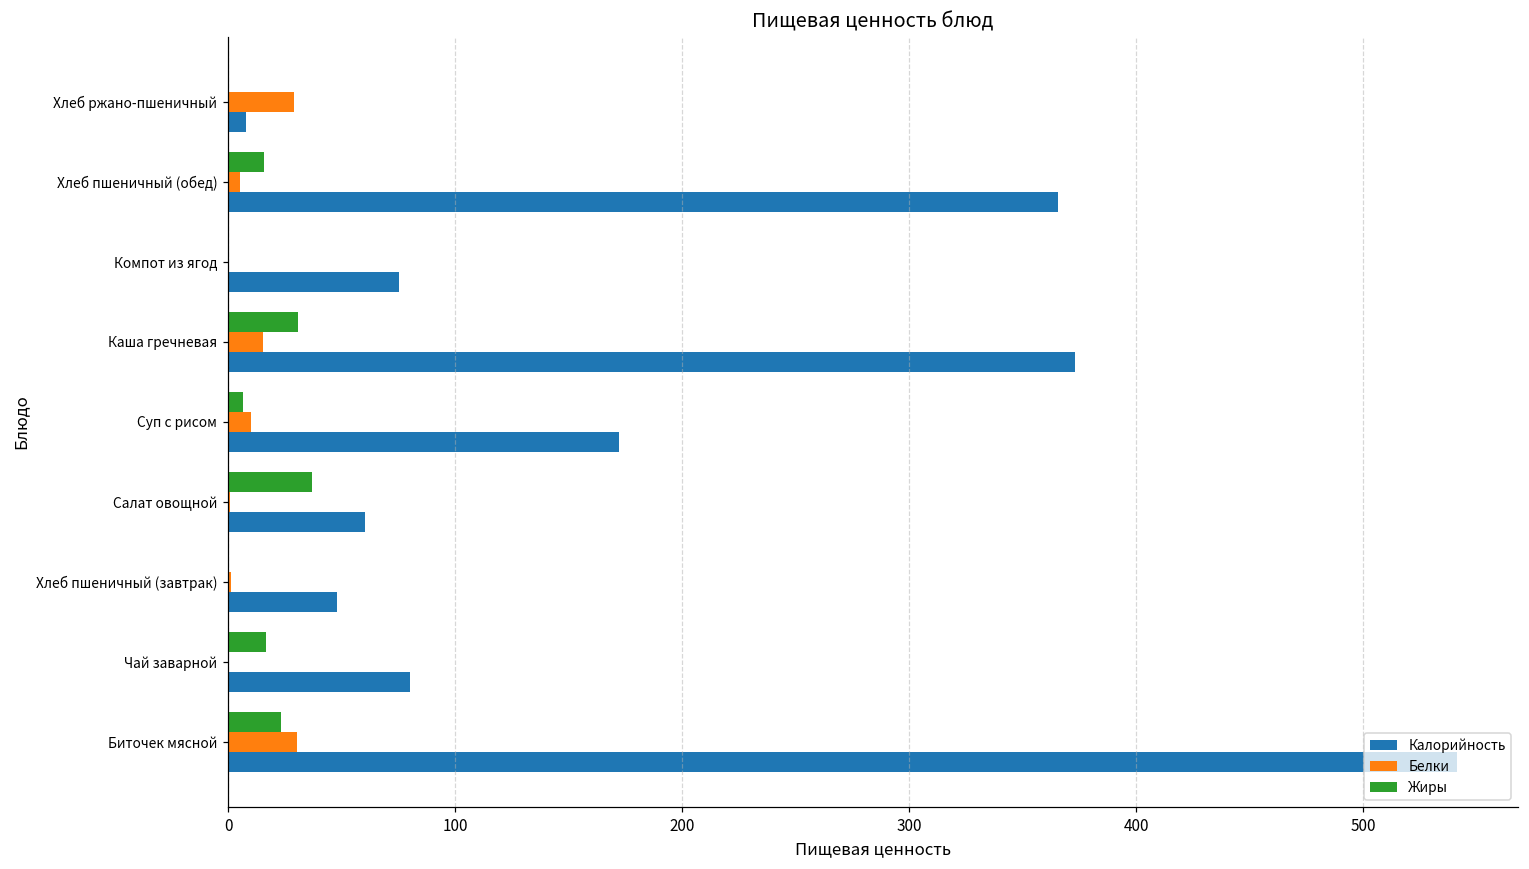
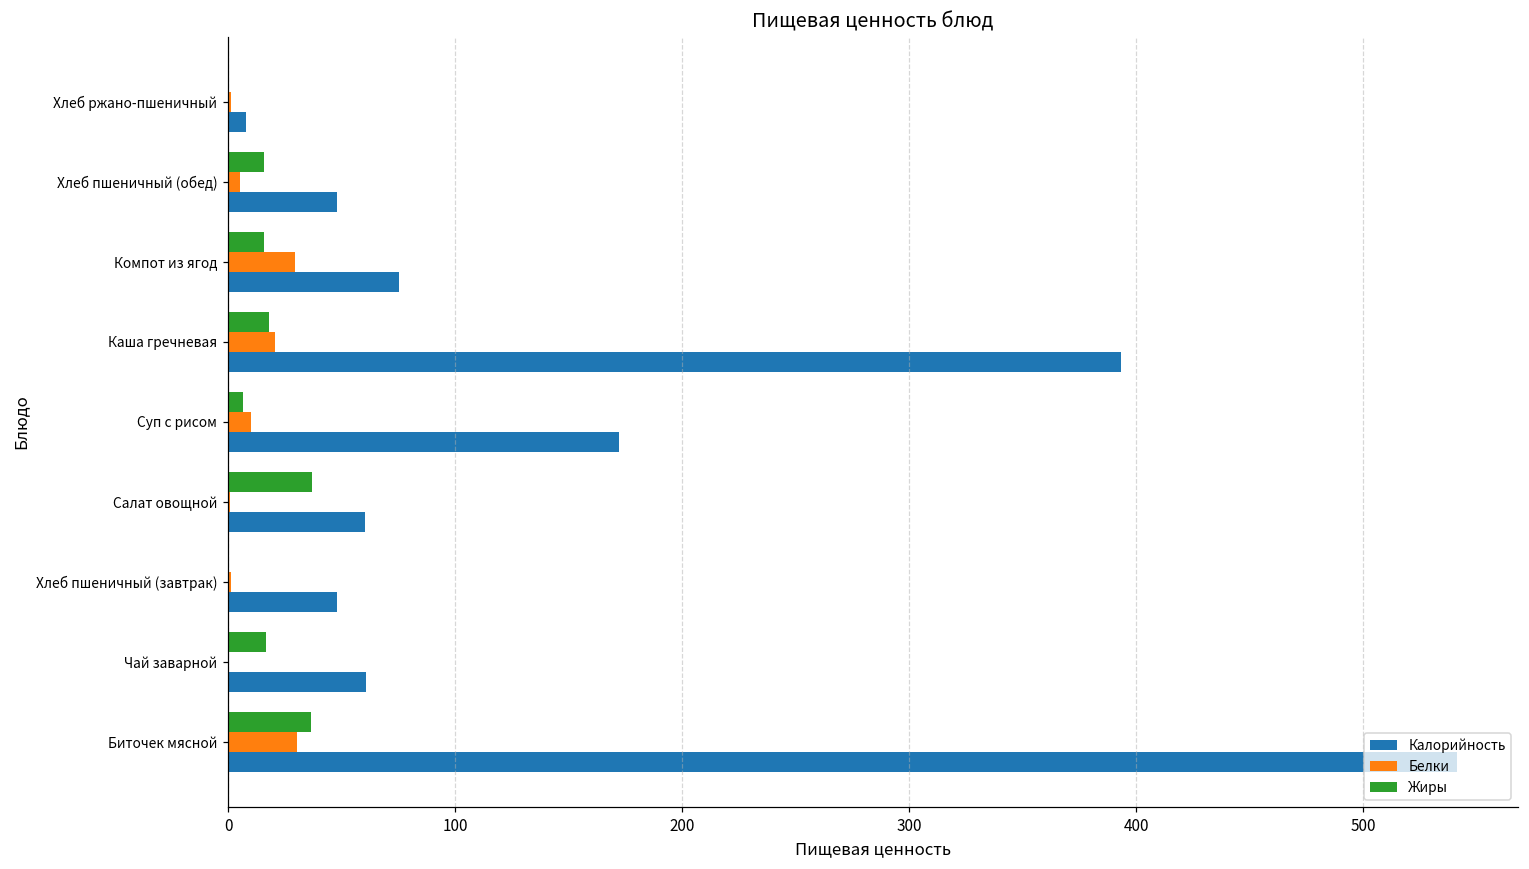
Белки, Хлеб ржано-пшеничный: 29 -> 1
Калорийность, Хлеб пшеничный (обед): 365 -> 48
Жиры, Компот из ягод: 0 -> 16
Белки, Компот из ягод: 0 -> 30
Жиры, Каша гречневая: 31 -> 18
Белки, Каша гречневая: 15 -> 21
Калорийность, Каша гречневая: 373 -> 393
Калорийность, Чай заварной: 80 -> 61
Жиры, Биточек мясной: 23 -> 37
